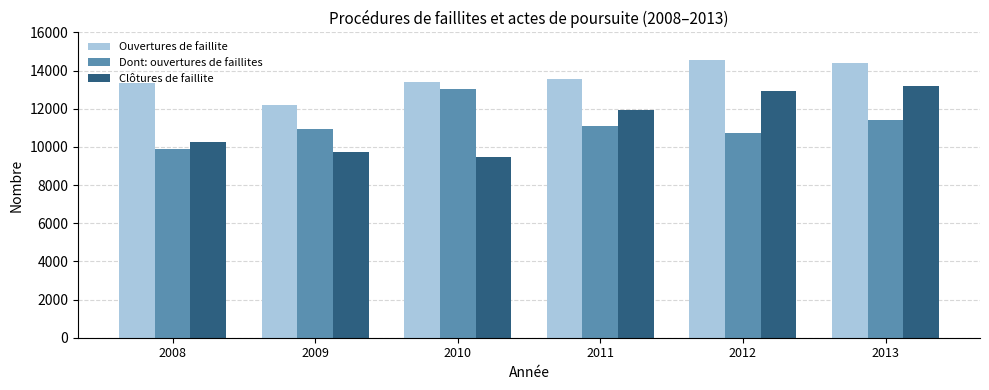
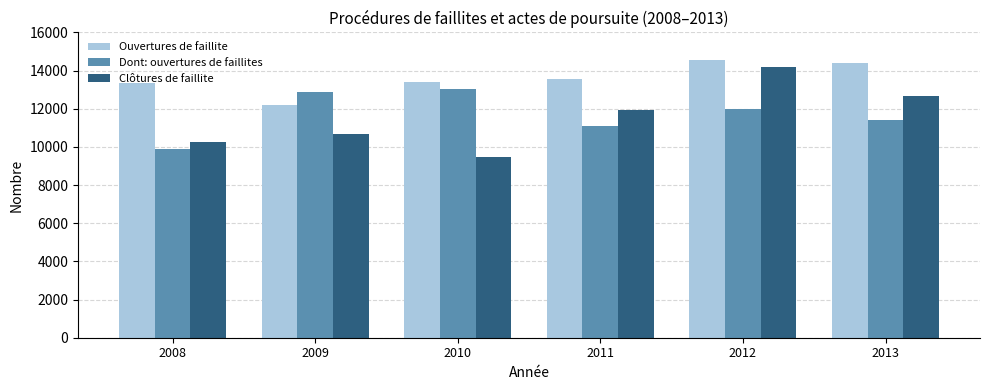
Dont: ouvertures de faillites, 2009: 10900 -> 12900
Clôtures de faillite, 2009: 9700 -> 10700
Dont: ouvertures de faillites, 2012: 10700 -> 12000
Clôtures de faillite, 2012: 13000 -> 14200
Clôtures de faillite, 2013: 13200 -> 12700
